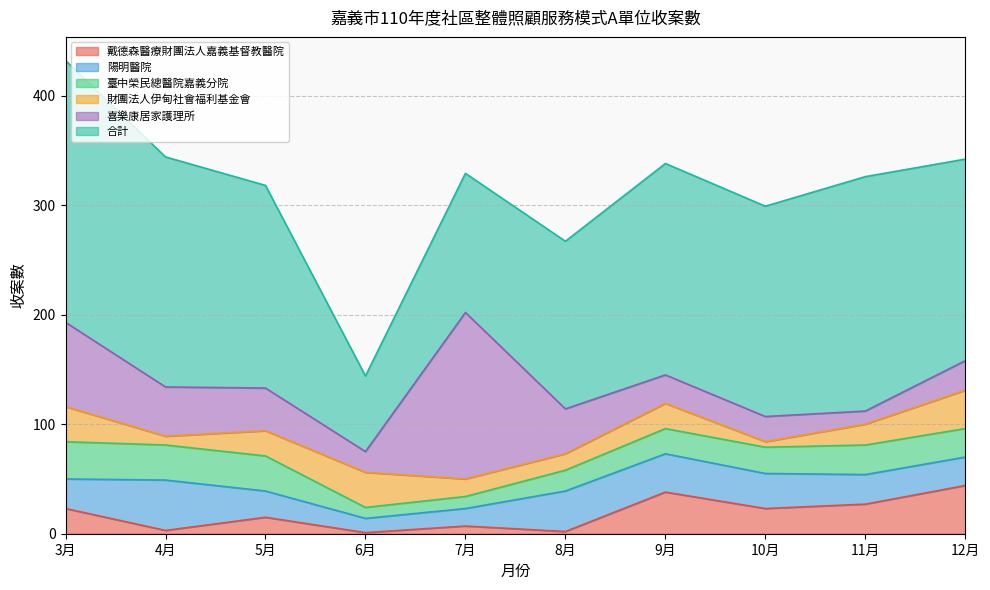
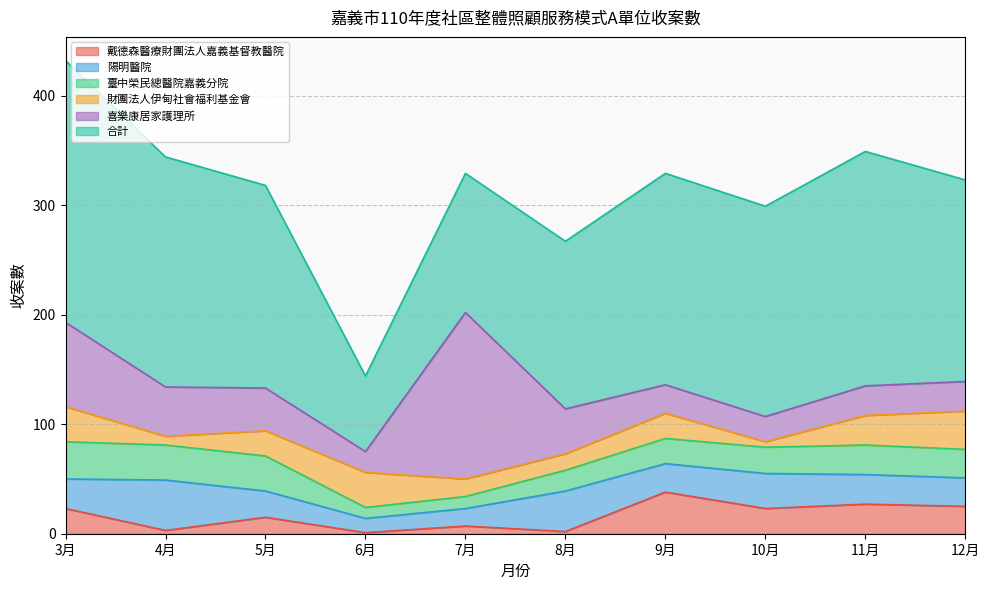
陽明醫院, 9月: 35 -> 26
財團法人伊甸社會福利基金會, 11月: 19 -> 27
喜樂康居家護理所, 11月: 12 -> 27
戴德森醫療財團法人嘉義基督教醫院, 12月: 44 -> 25
